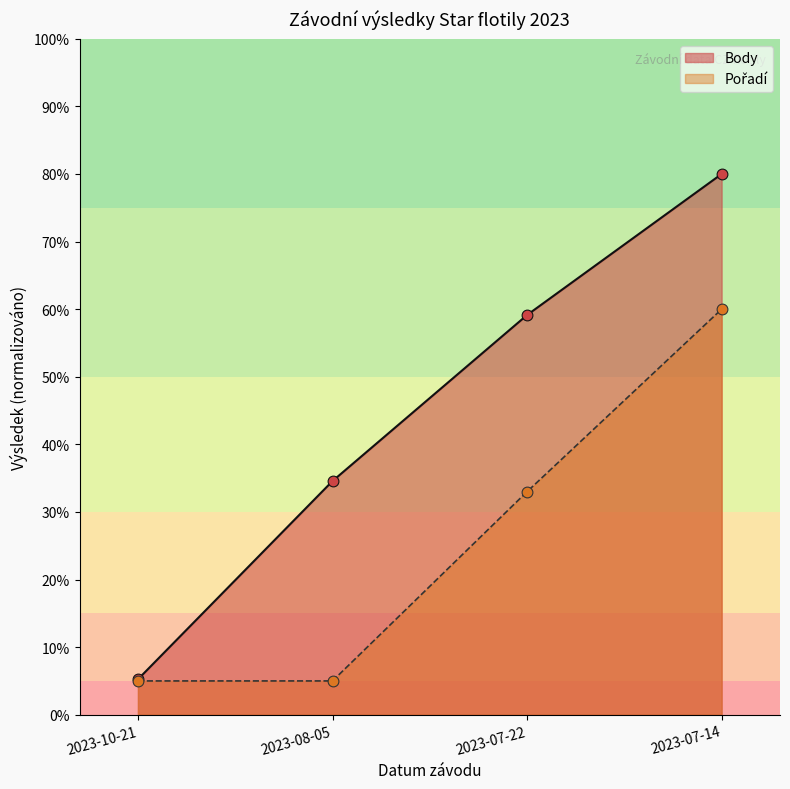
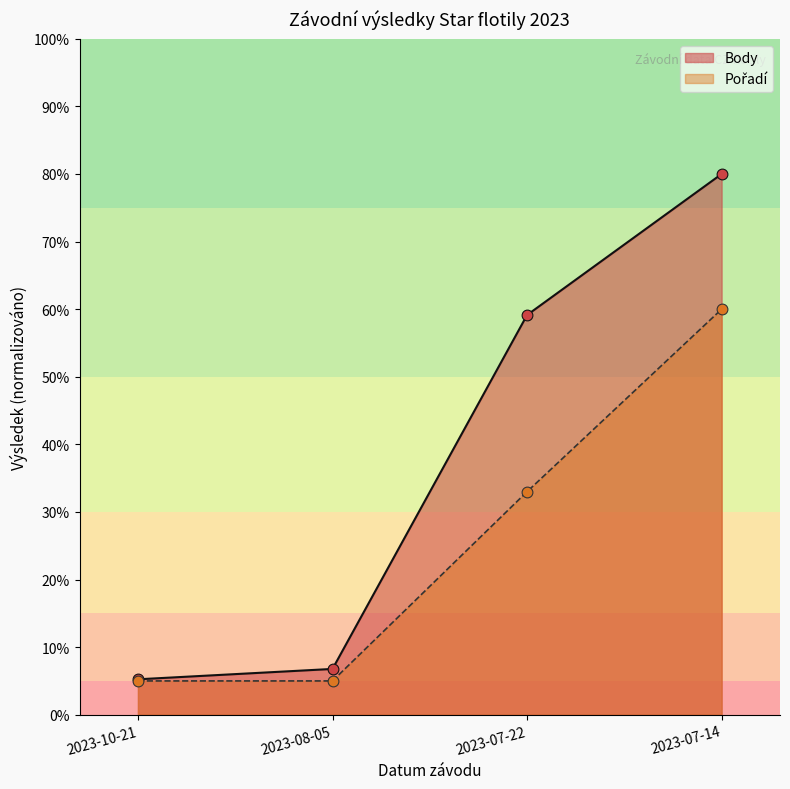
Body, 2023-08-05: 35% -> 7%
